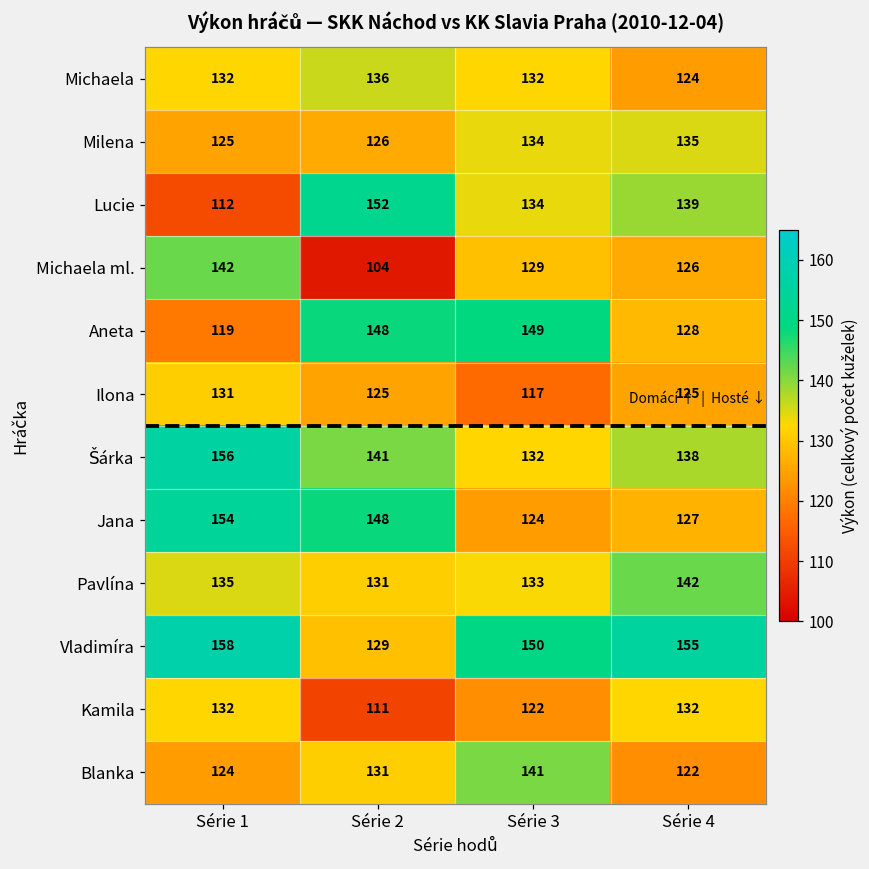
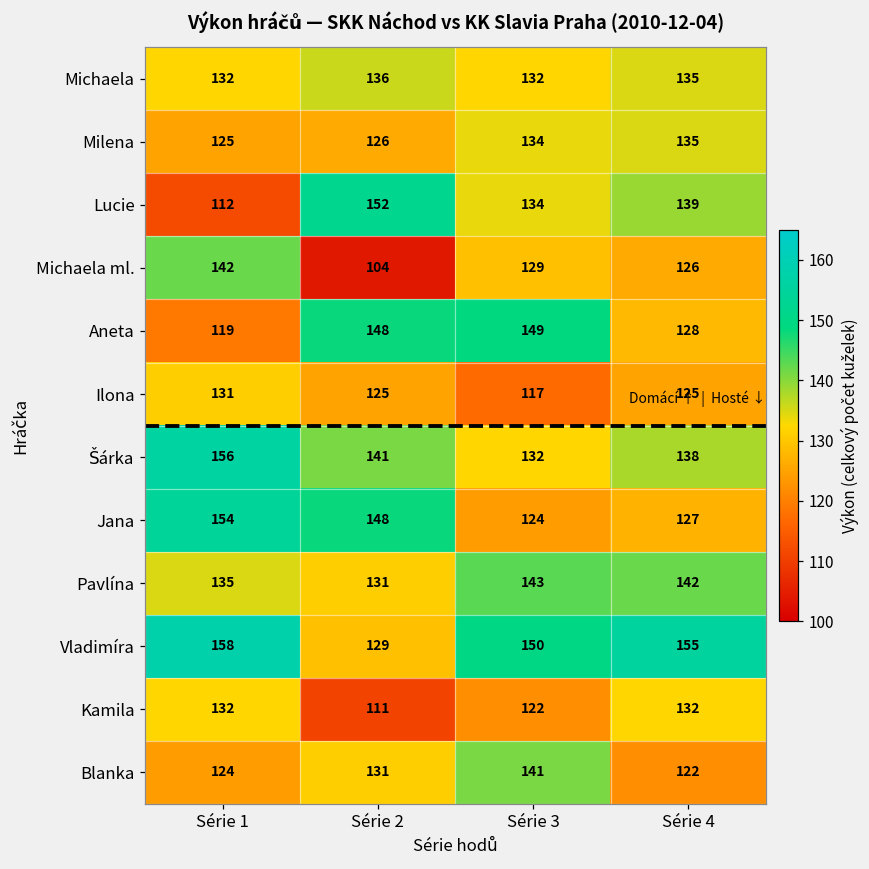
Michaela, Série 4: 124 -> 135
Pavlína, Série 3: 133 -> 143
